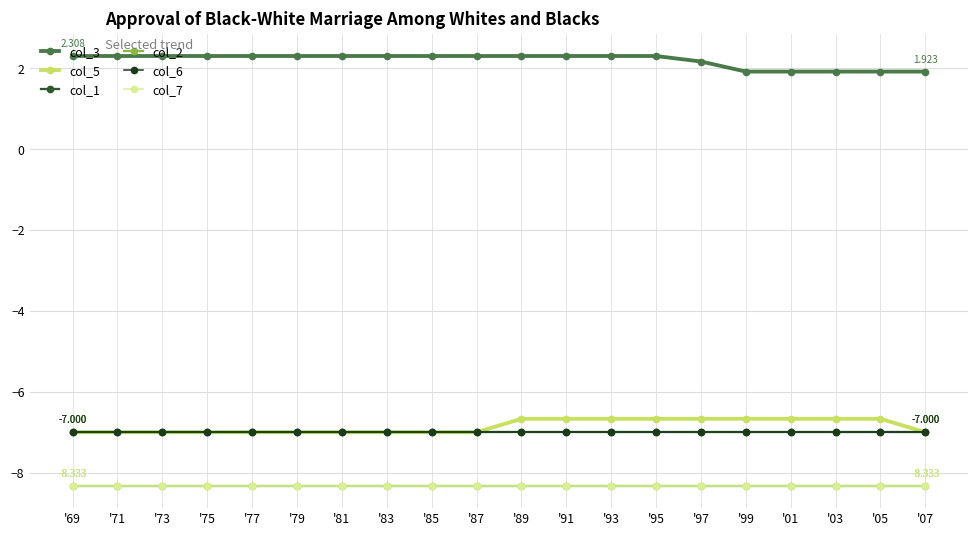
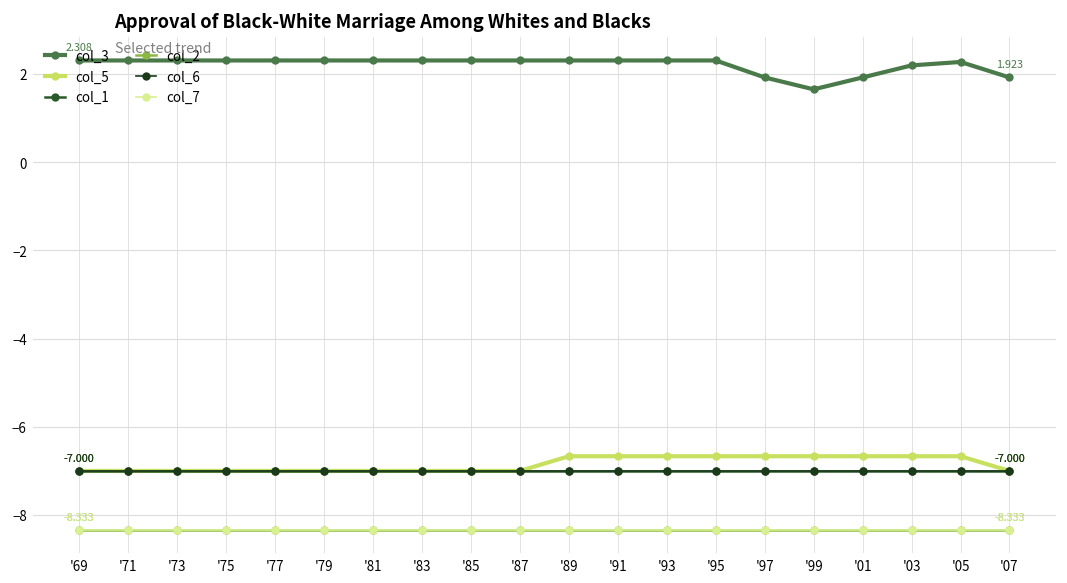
col_3, '97: 2.2 -> 1.9
col_3, '99: 1.9 -> 1.7
col_3, '03: 1.9 -> 2.2
col_3, '05: 1.9 -> 2.3
